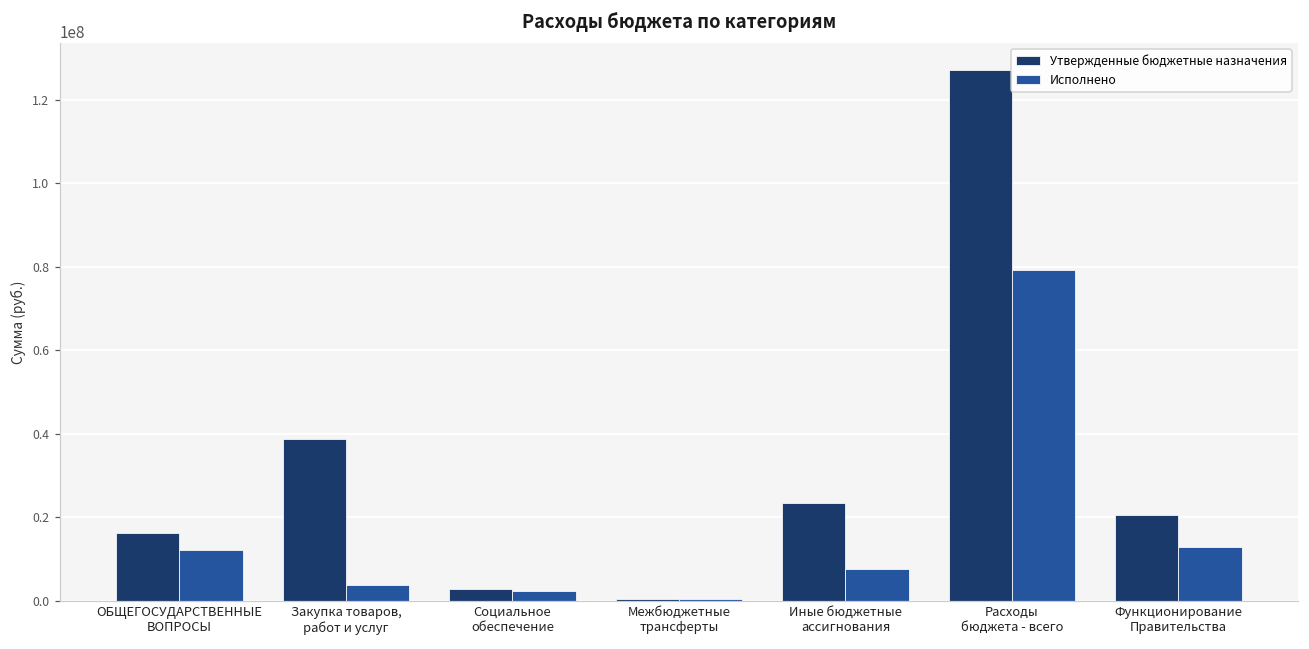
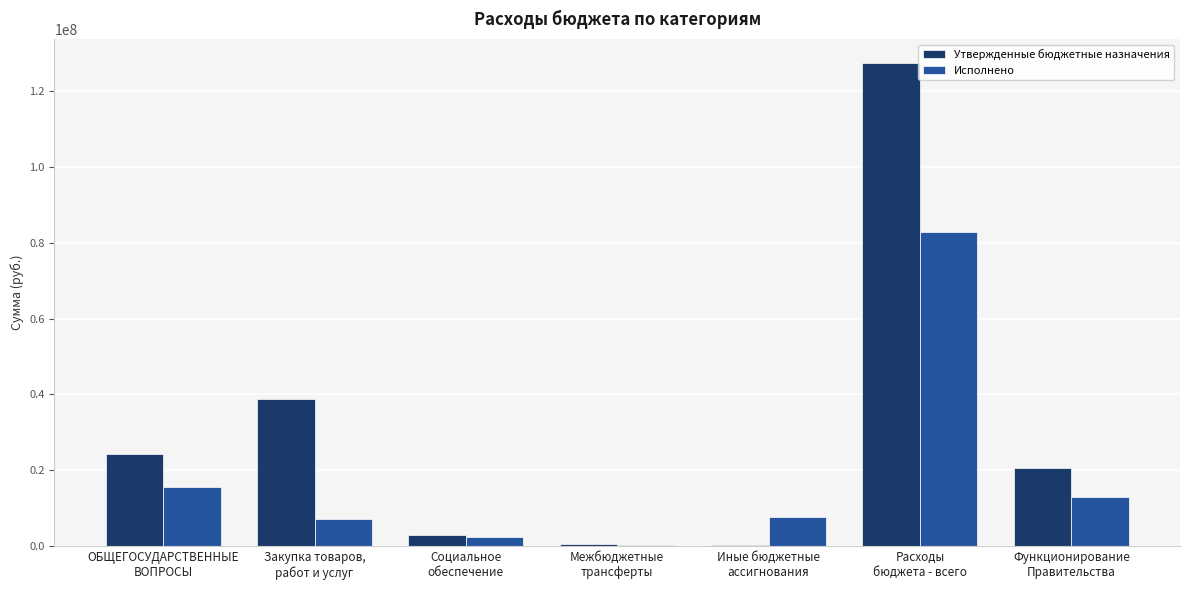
Утвержденные бюджетные назначения, ОБЩЕГОСУДАРСТВЕННЫЕ ВОПРОСЫ: 16000000 -> 24000000
Исполнено, ОБЩЕГОСУДАРСТВЕННЫЕ ВОПРОСЫ: 12000000 -> 16000000
Исполнено, Закупка товаров, работ и услуг: 4000000 -> 7000000
Утвержденные бюджетные назначения, Иные бюджетные ассигнования: 23000000 -> 0
Исполнено, Расходы бюджета - всего: 79000000 -> 83000000
